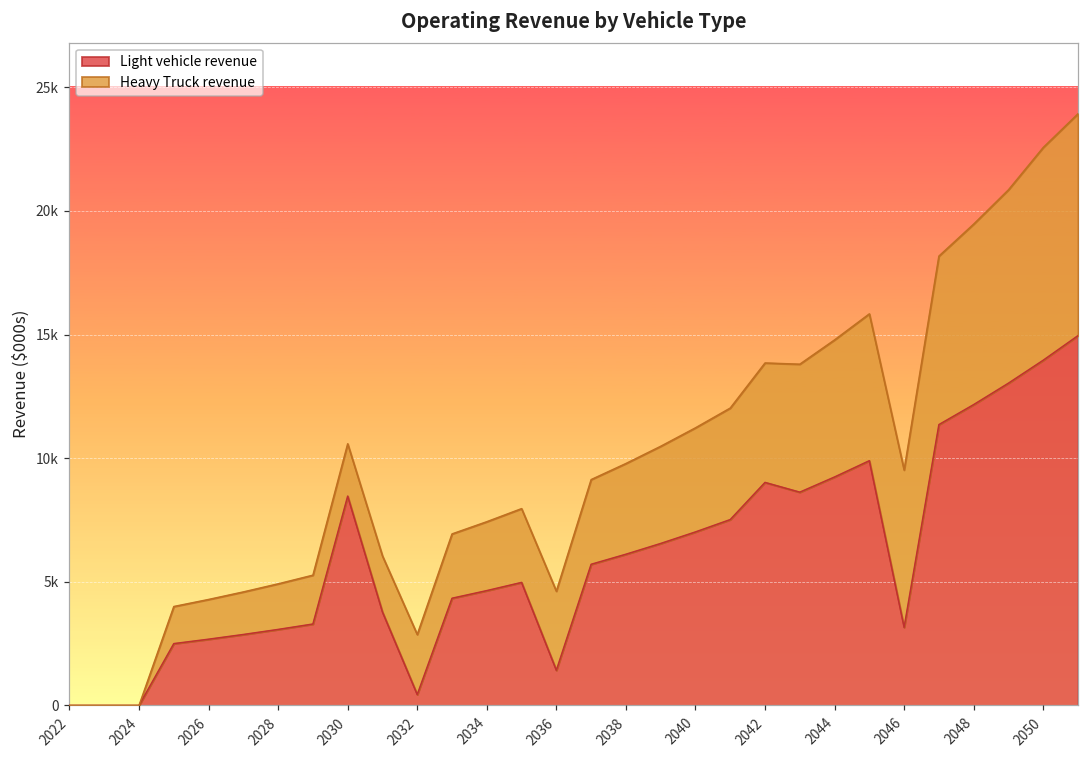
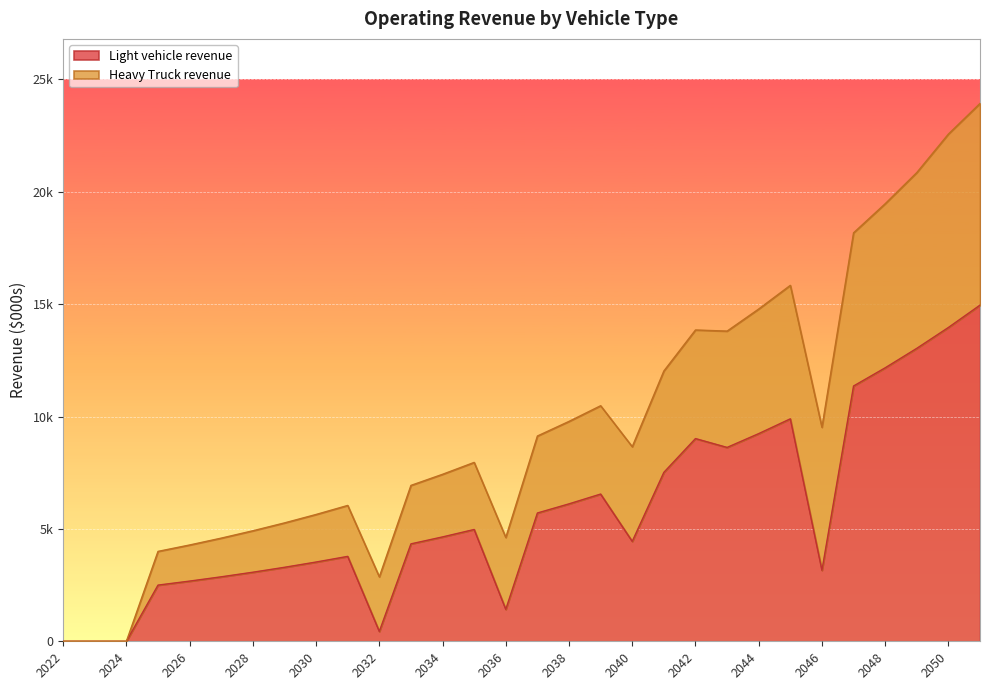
Light vehicle revenue, 2030: 8500 -> 3500
Light vehicle revenue, 2040: 7000 -> 4400
